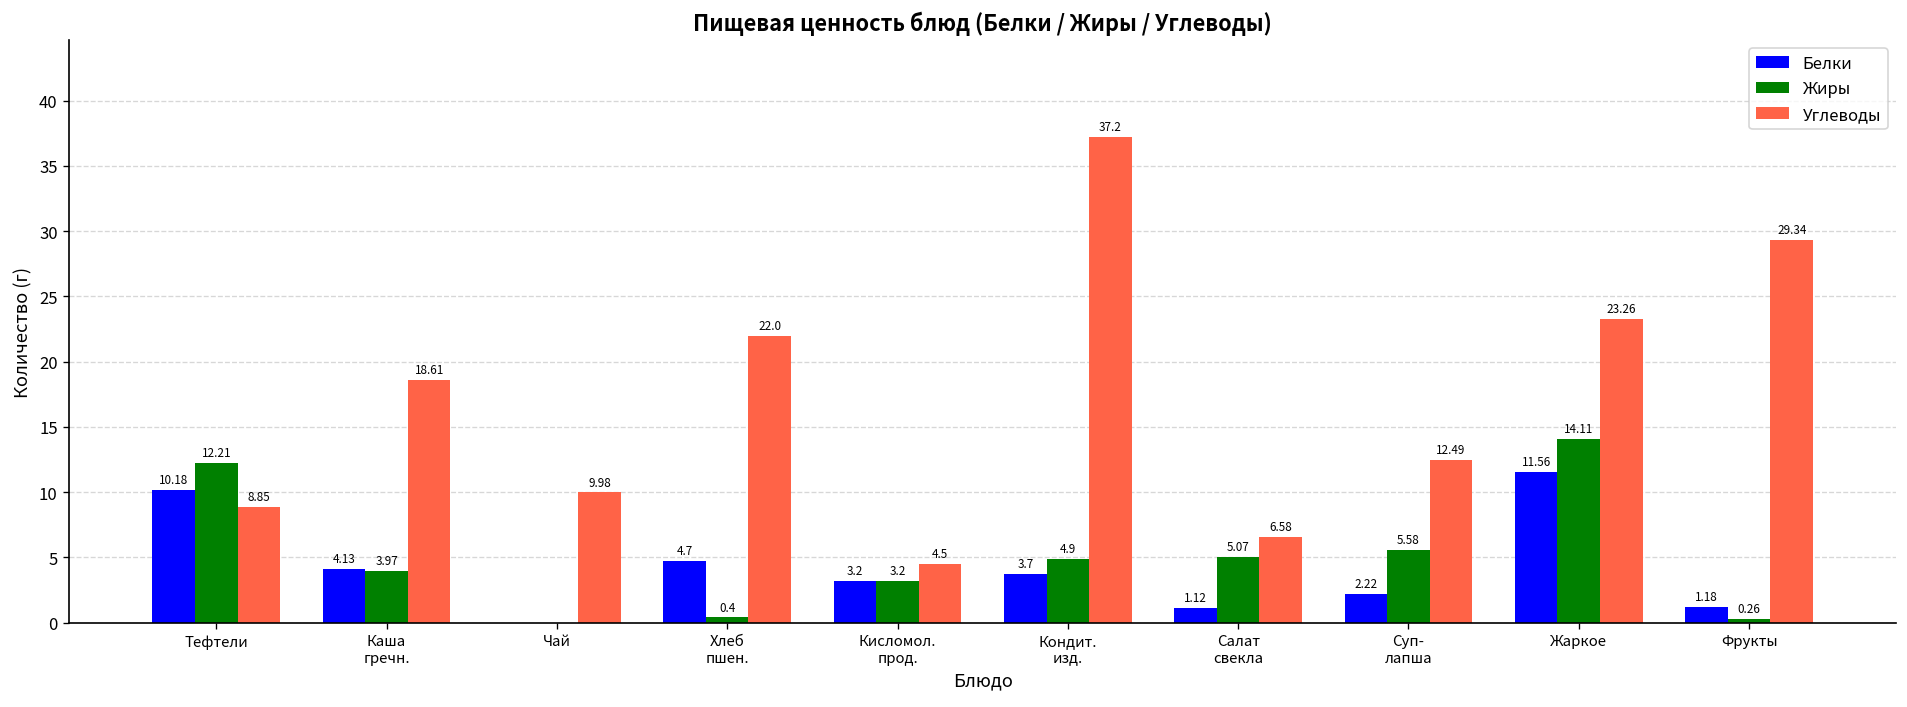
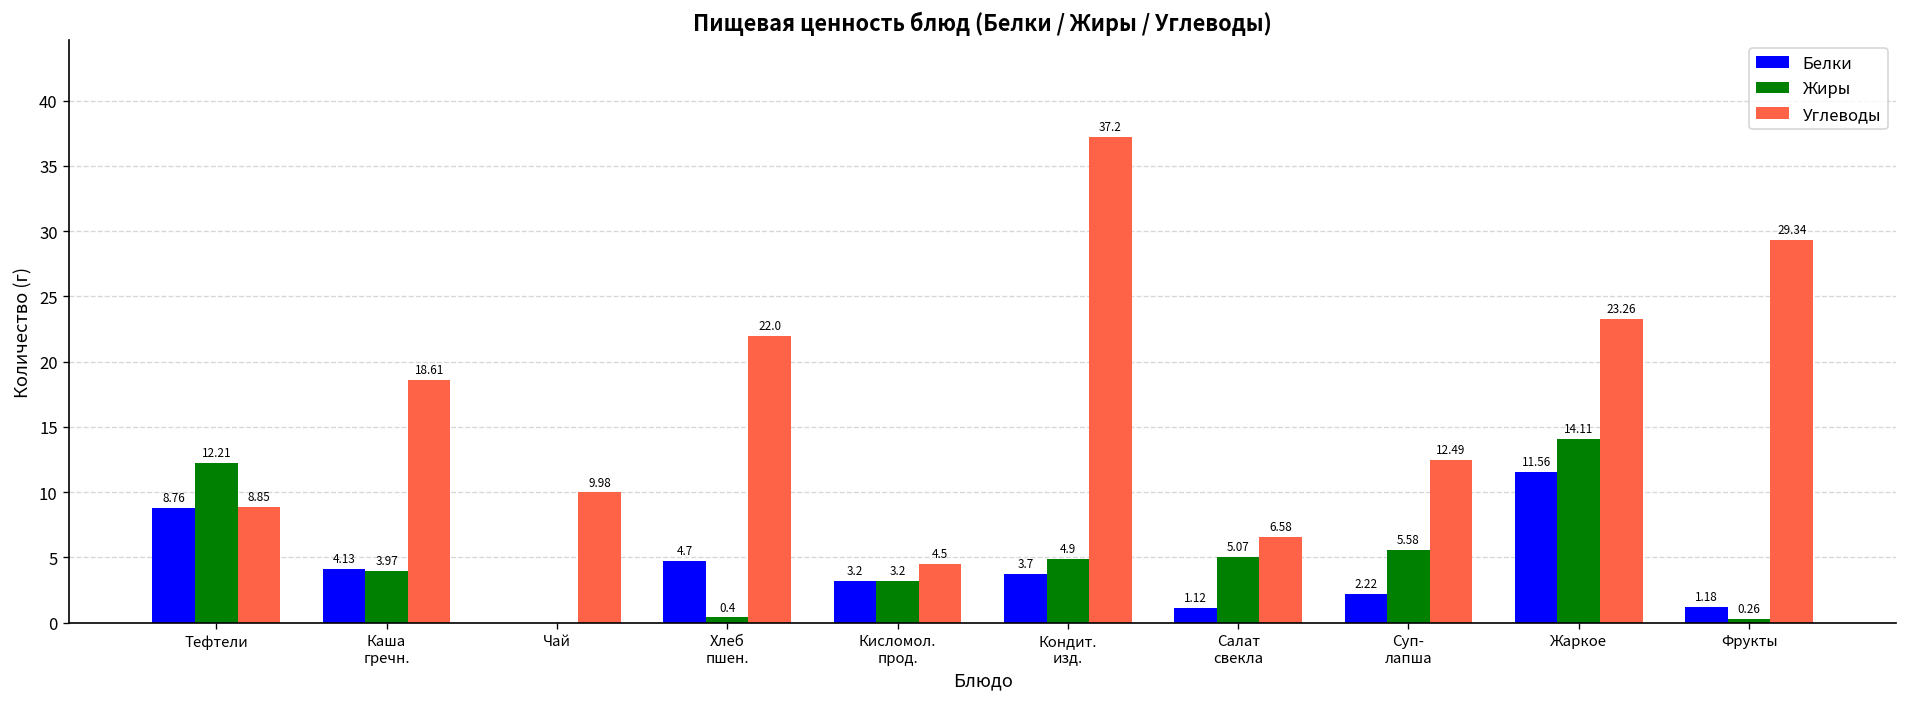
Белки, Тефтели: 10.18 -> 8.76
